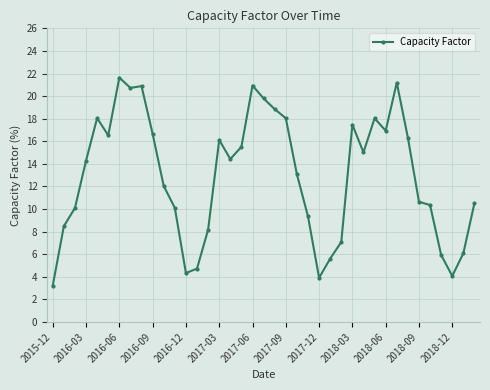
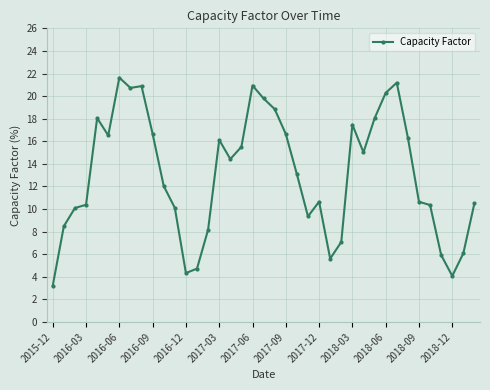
2016-03: 14.3 -> 10.4
2017-09: 18.0 -> 16.6
2017-12: 3.9 -> 10.7
2018-06: 16.9 -> 20.3
